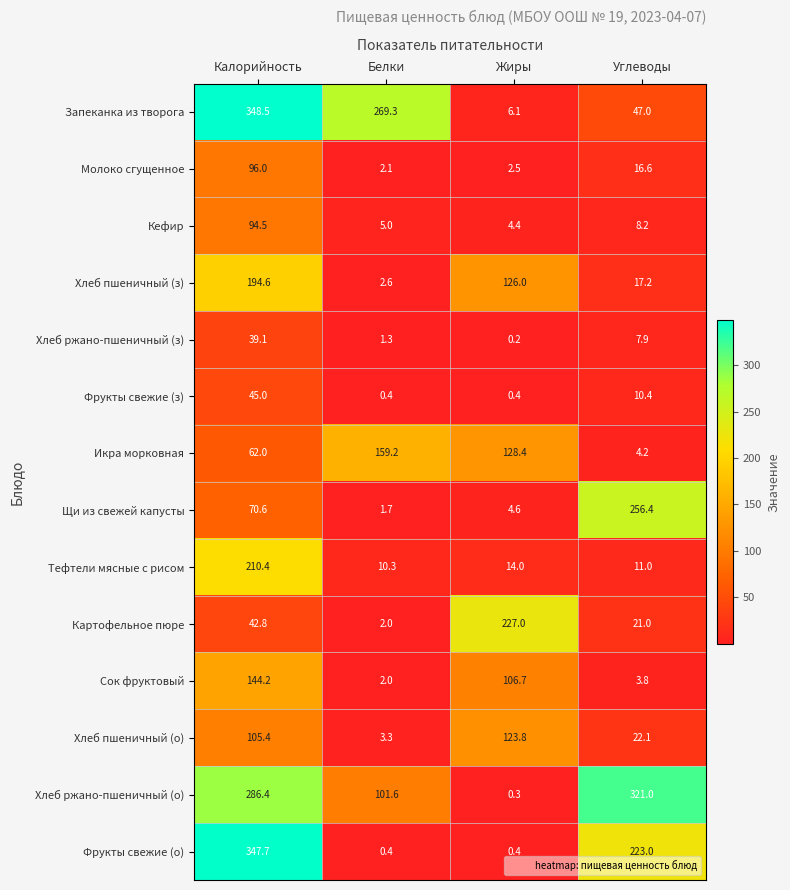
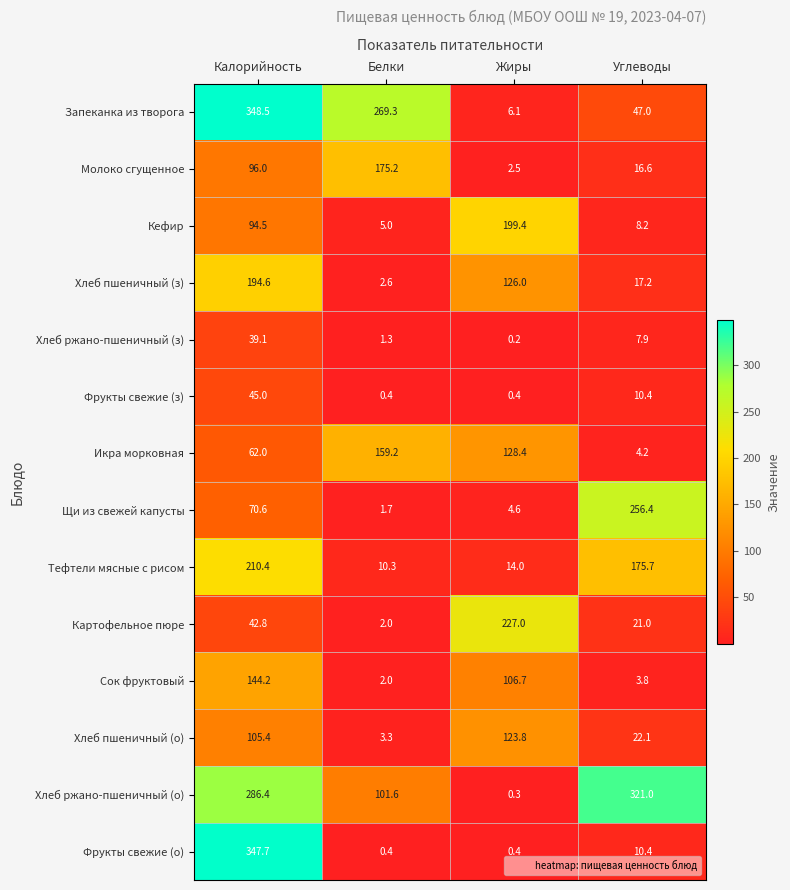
Молоко сгущенное, Белки: 2.1 -> 175.2
Кефир, Жиры: 4.4 -> 199.4
Тефтели мясные с рисом, Углеводы: 11.0 -> 175.7
Фрукты свежие (о), Углеводы: 223.0 -> 10.4
